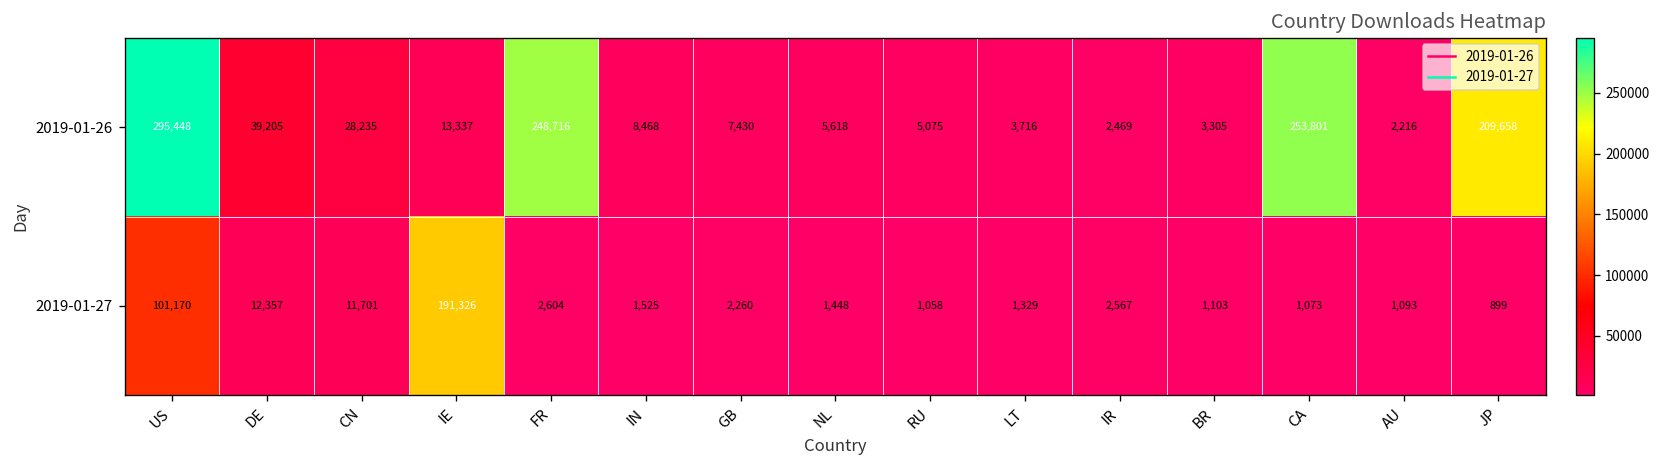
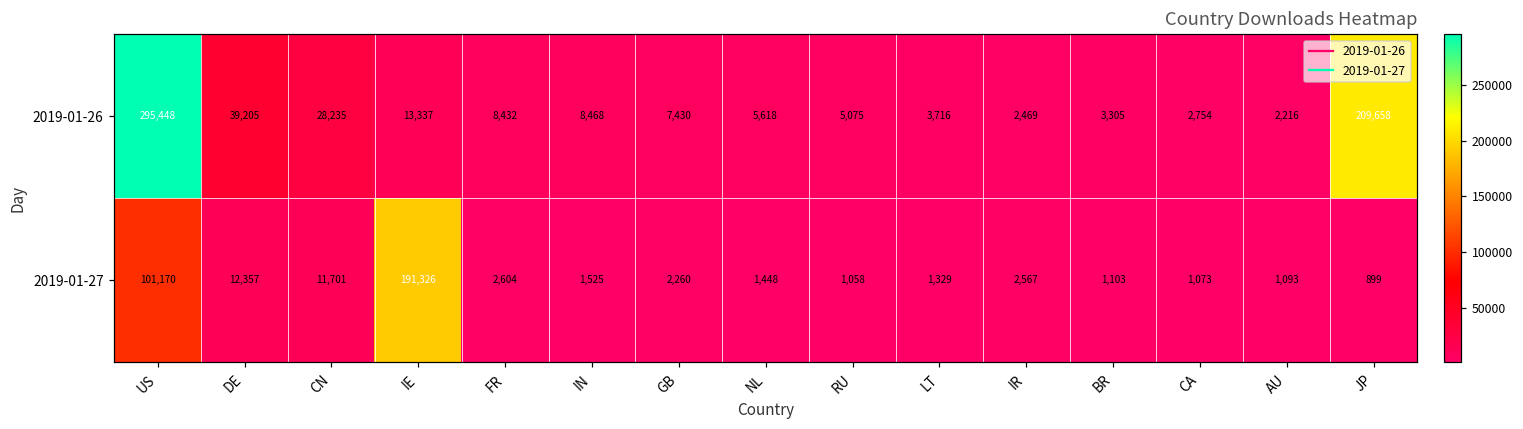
2019-01-26, FR: 248,716 -> 8,432
2019-01-26, CA: 253,801 -> 2,754
